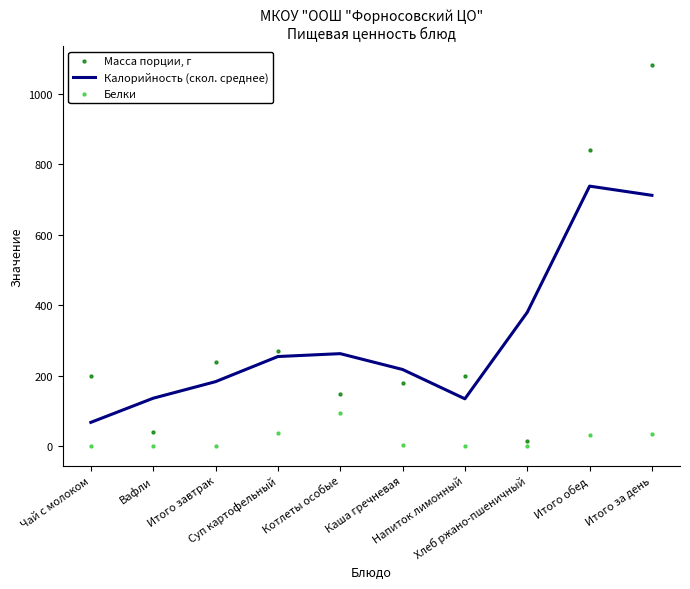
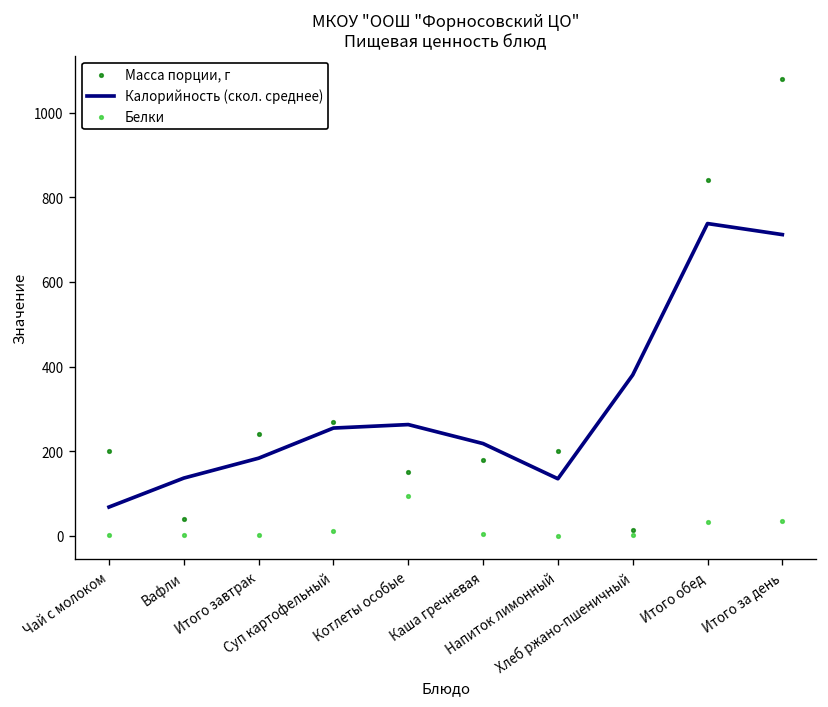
Белки, Суп картофельный: 40 -> 10
